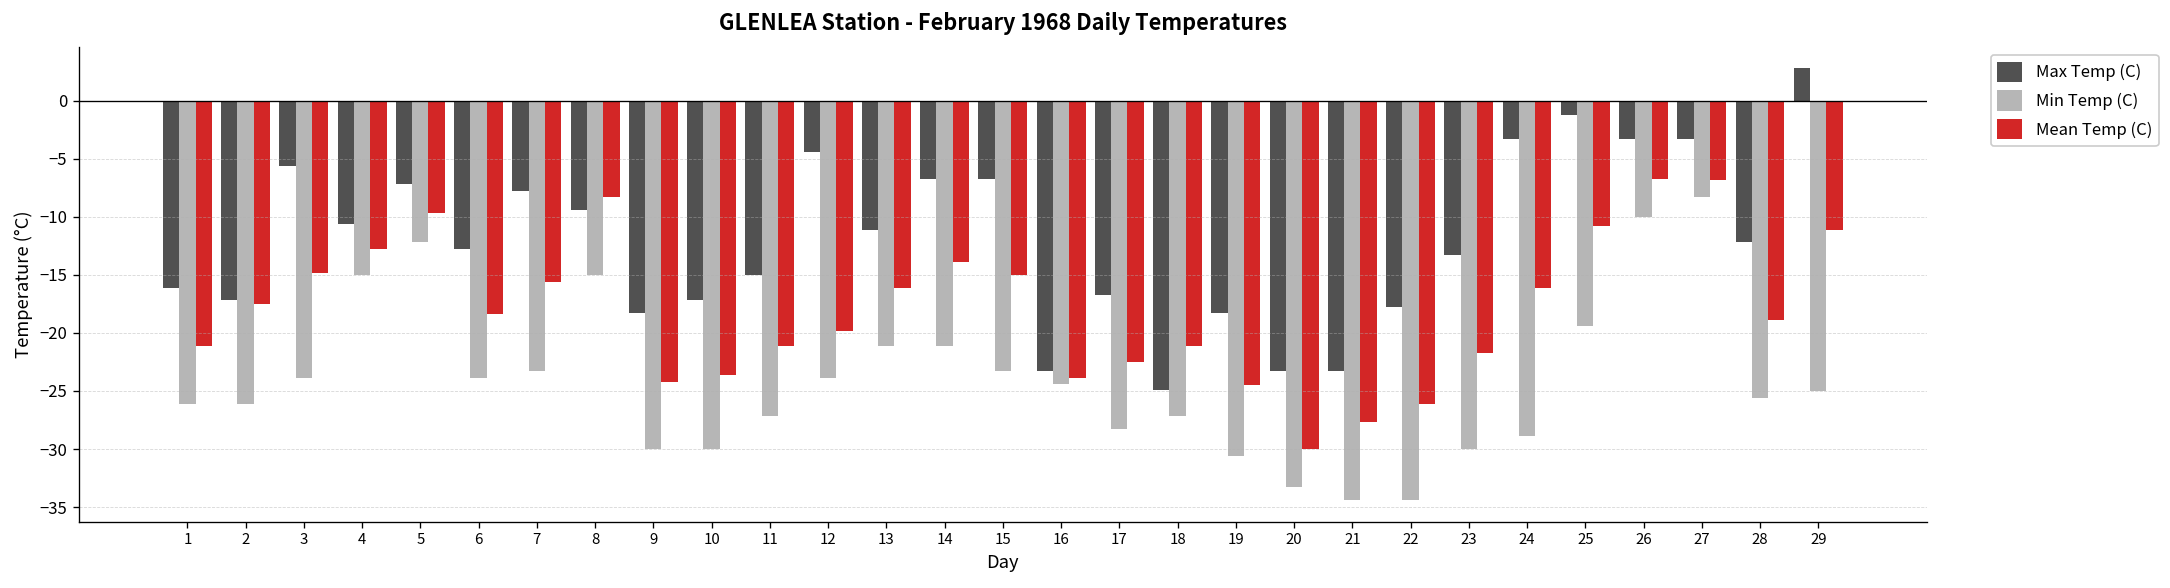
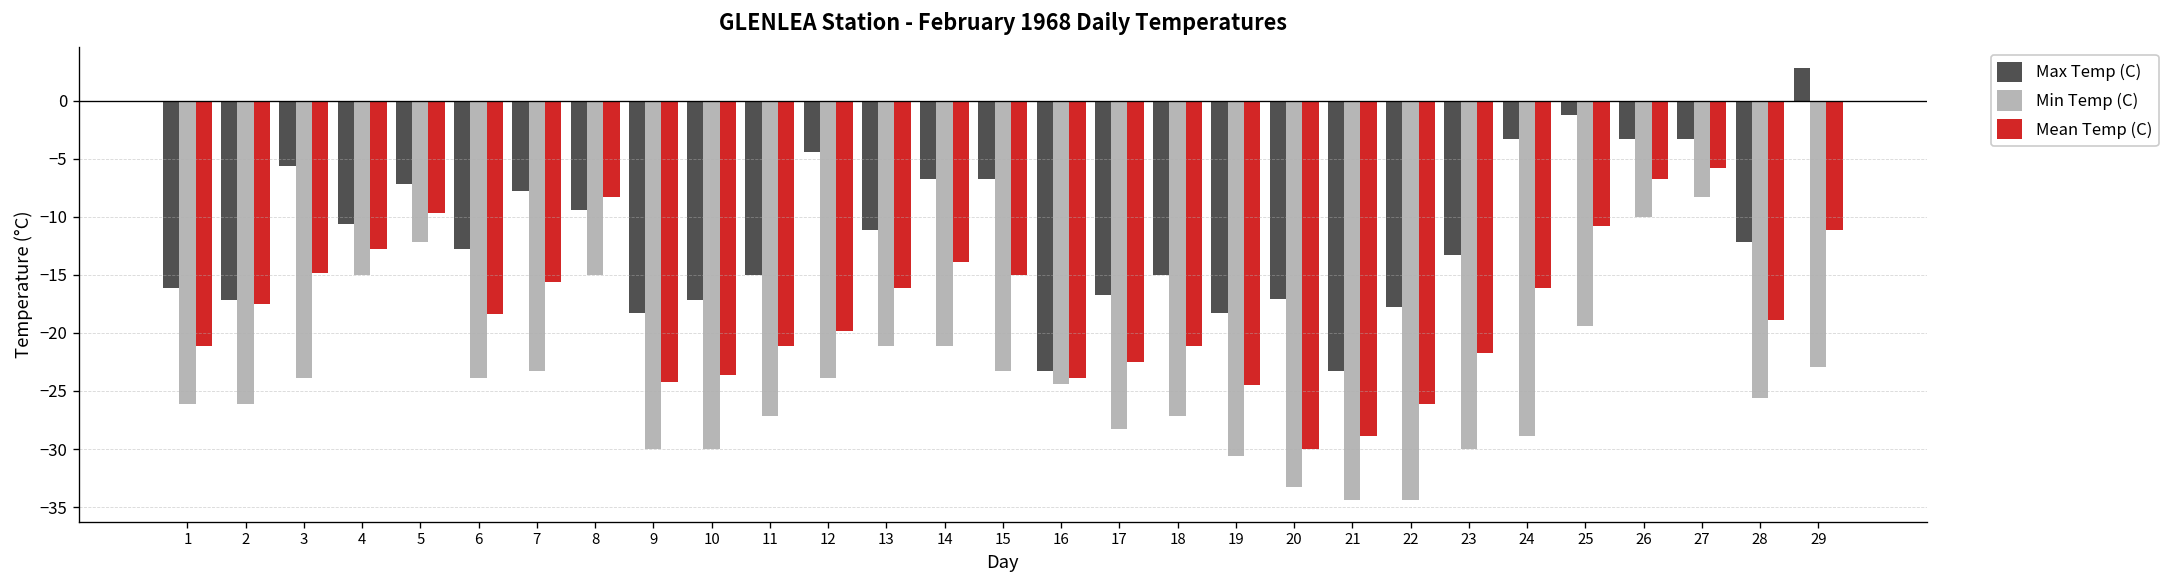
Max Temp (C), 18: -25 -> -15
Max Temp (C), 20: -23 -> -17
Mean Temp (C), 21: -28 -> -29
Mean Temp (C), 27: -7 -> -6
Min Temp (C), 29: -25 -> -23
